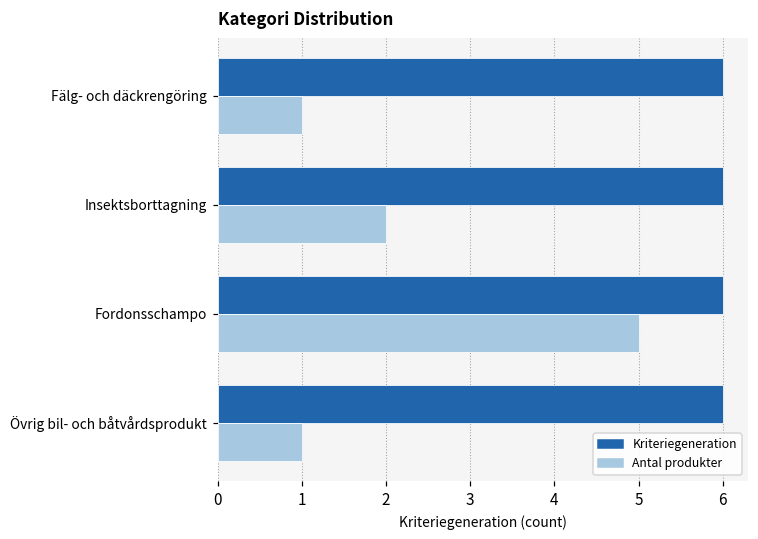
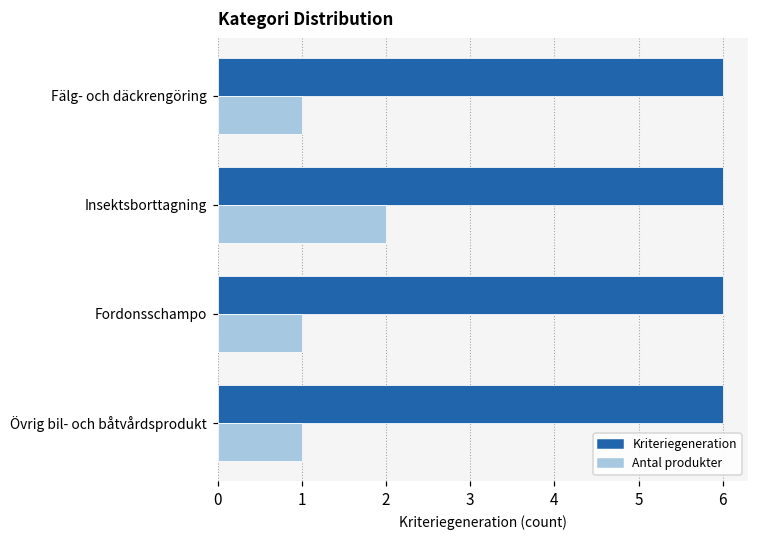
Antal produkter, Fordonsschampo: 5 -> 1
